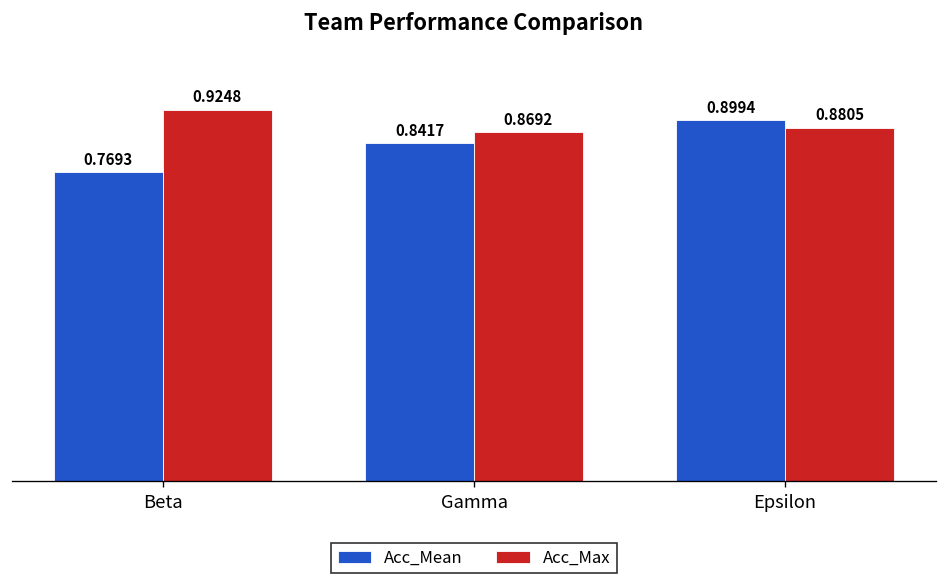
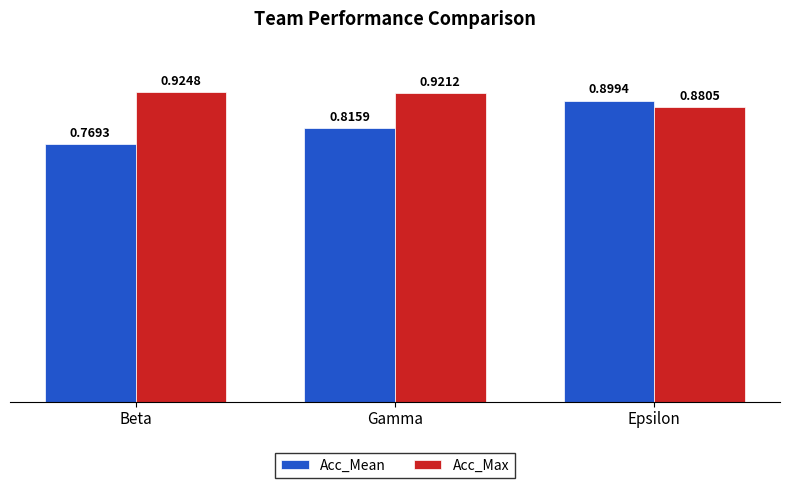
Acc_Mean, Gamma: 0.8417 -> 0.8159
Acc_Max, Gamma: 0.8692 -> 0.9212
